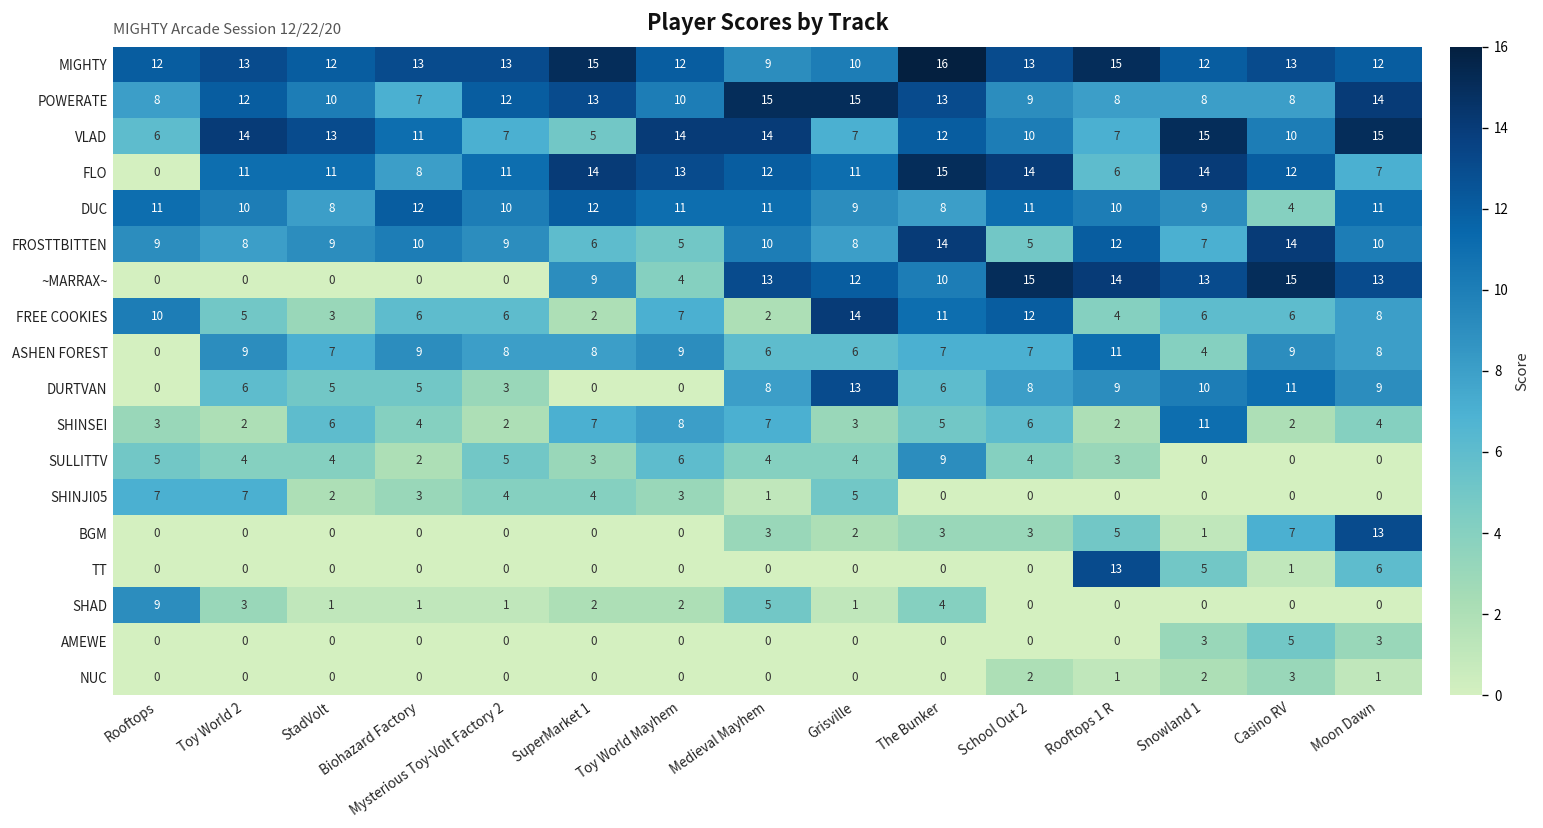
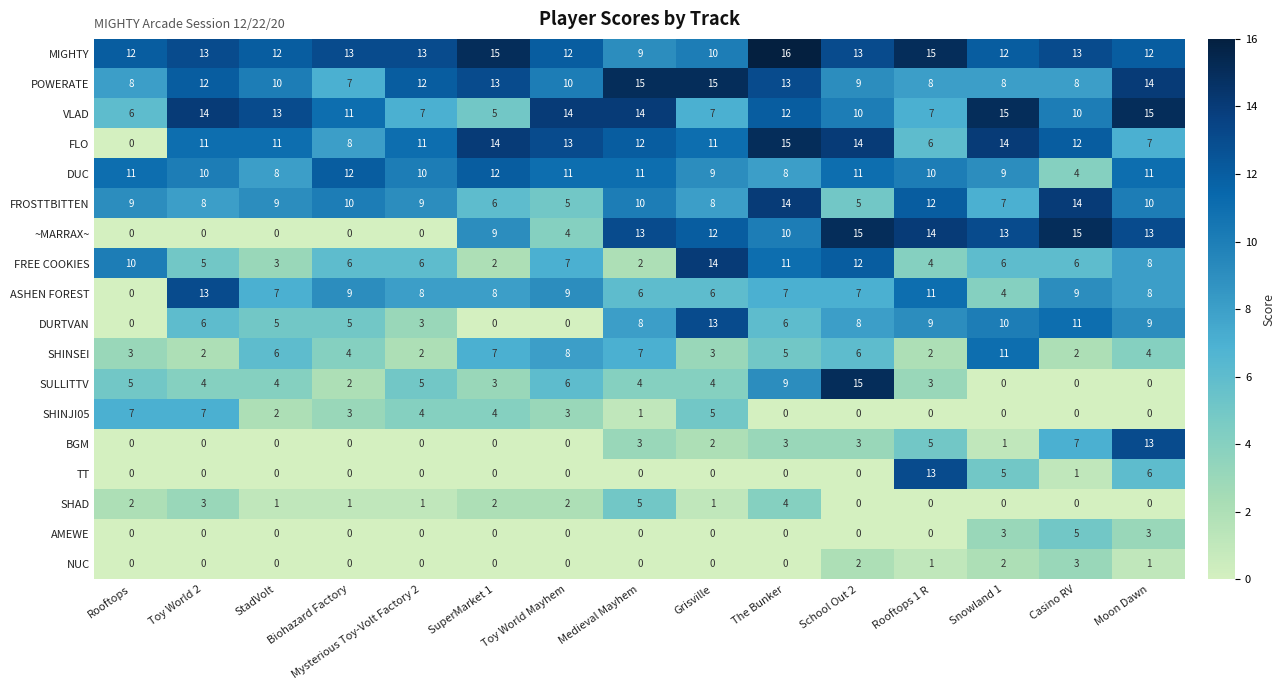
ASHEN FOREST, Toy World 2: 9 -> 13
SULLITTV, School Out 2: 4 -> 15
SHAD, Rooftops: 9 -> 2
